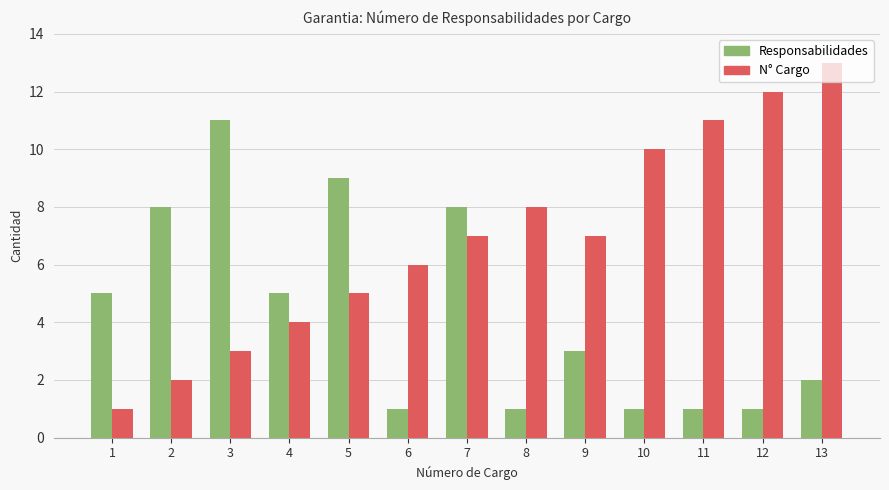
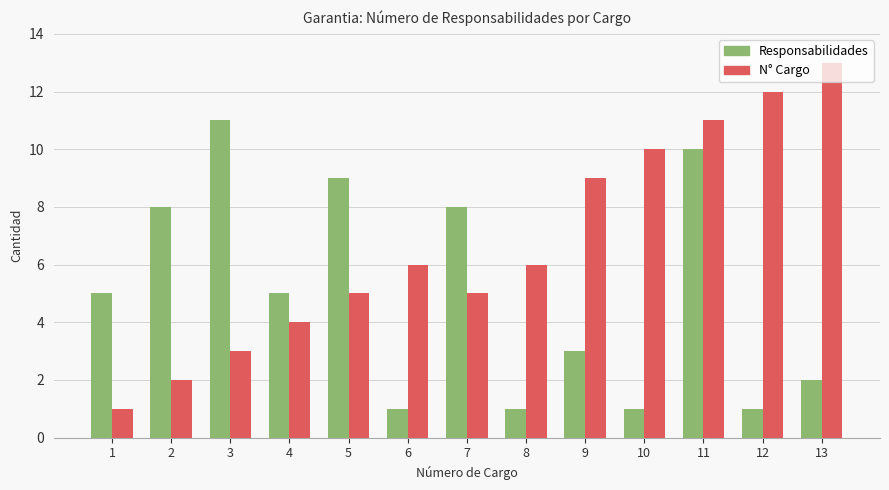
N° Cargo, 7: 7 -> 5
N° Cargo, 8: 8 -> 6
N° Cargo, 9: 7 -> 9
Responsabilidades, 11: 1 -> 10
